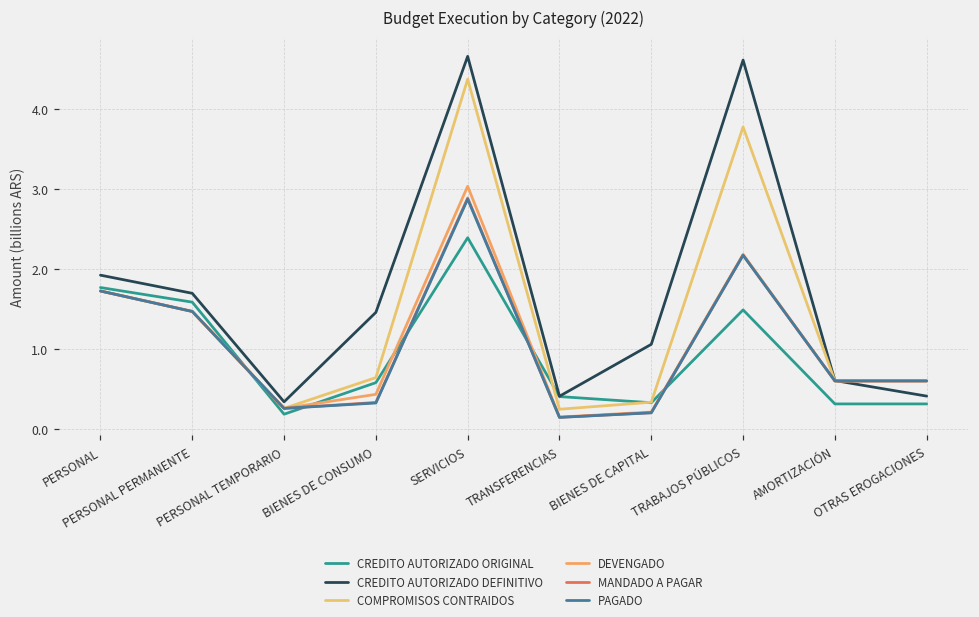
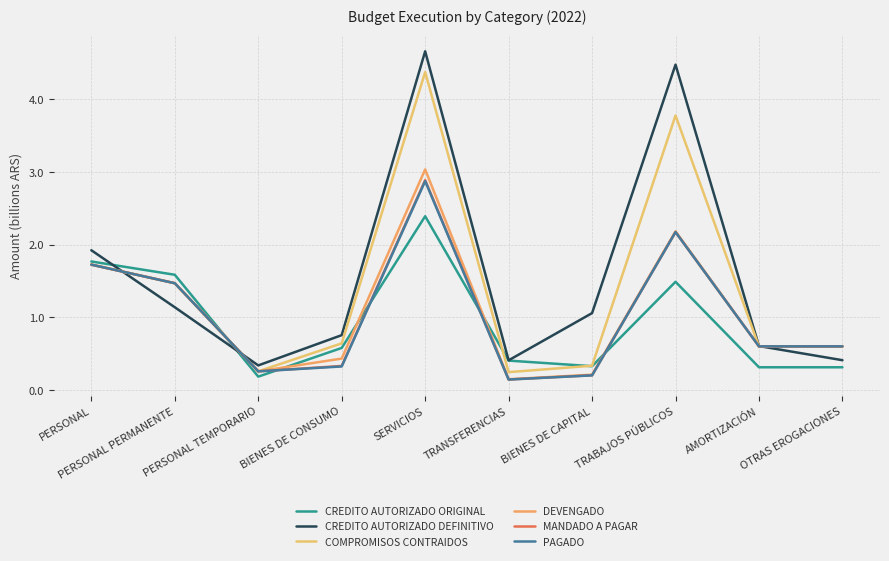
CREDITO AUTORIZADO DEFINITIVO, PERSONAL PERMANENTE: 1.7 -> 1.1
CREDITO AUTORIZADO DEFINITIVO, BIENES DE CONSUMO: 1.5 -> 0.8
CREDITO AUTORIZADO DEFINITIVO, TRABAJOS PÚBLICOS: 4.6 -> 4.5
